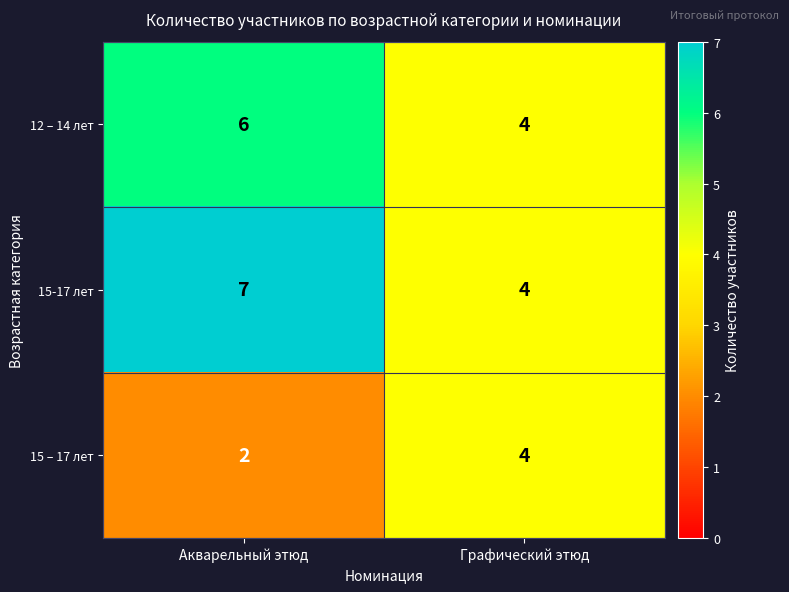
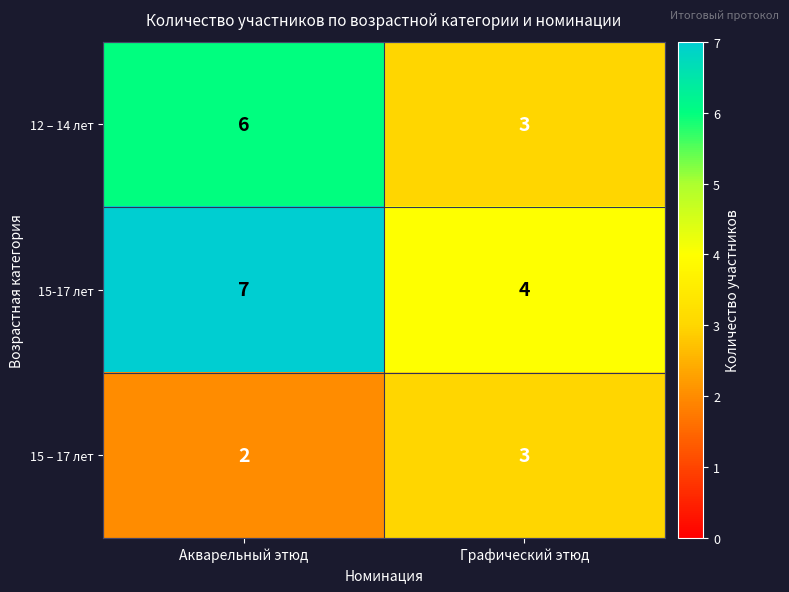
12 – 14 лет, Графический этюд: 4 -> 3
15 – 17 лет, Графический этюд: 4 -> 3
